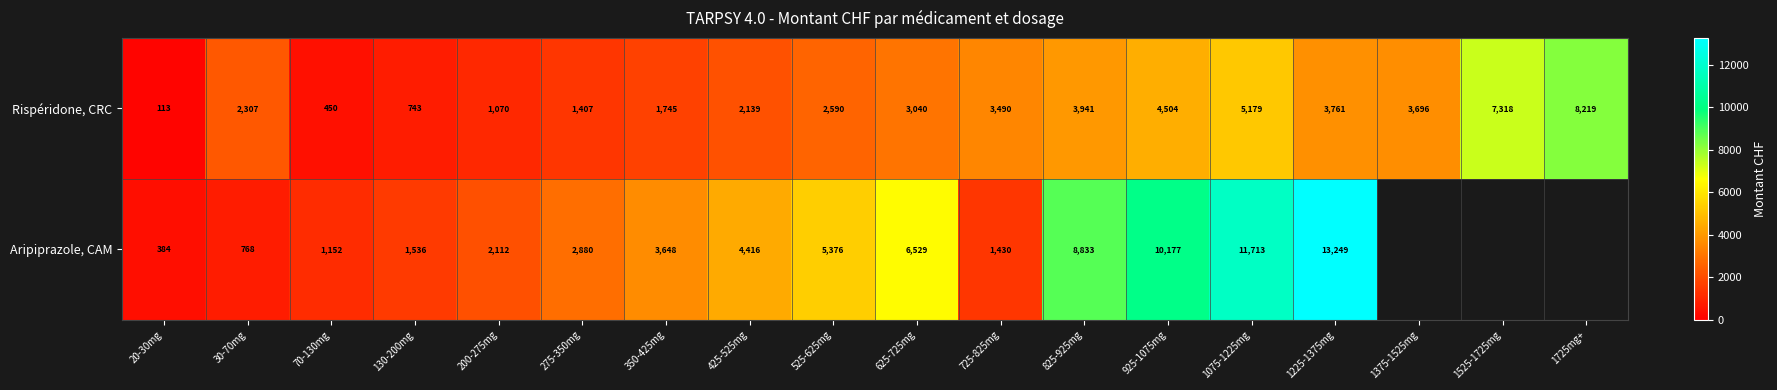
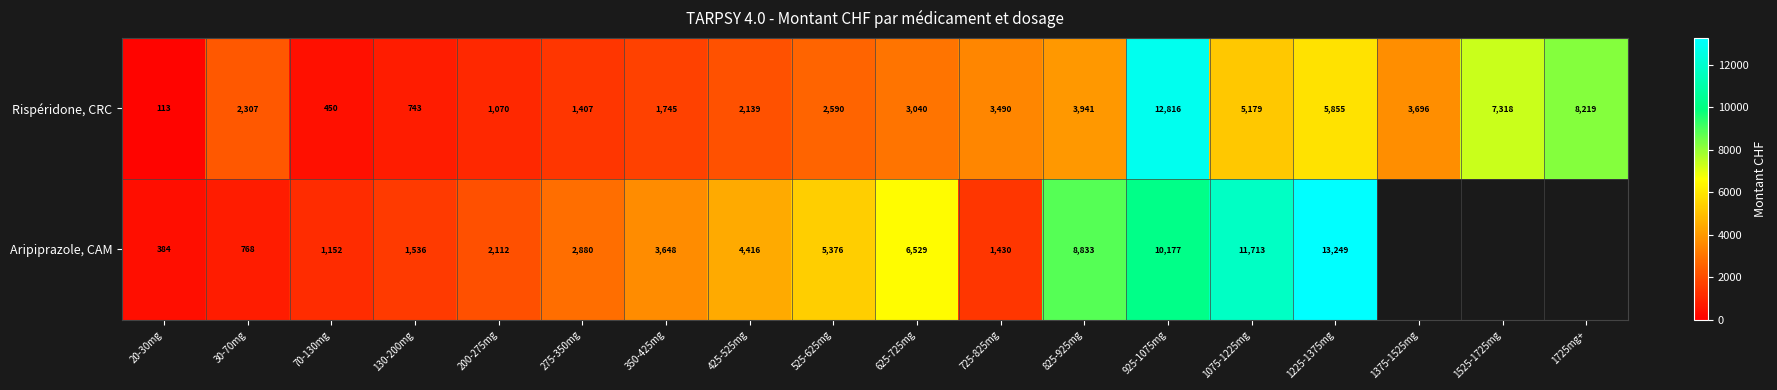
Rispéridone, CRC, 925-1075mg: 4,504 -> 12,816
Rispéridone, CRC, 1225-1375mg: 3,761 -> 5,855
